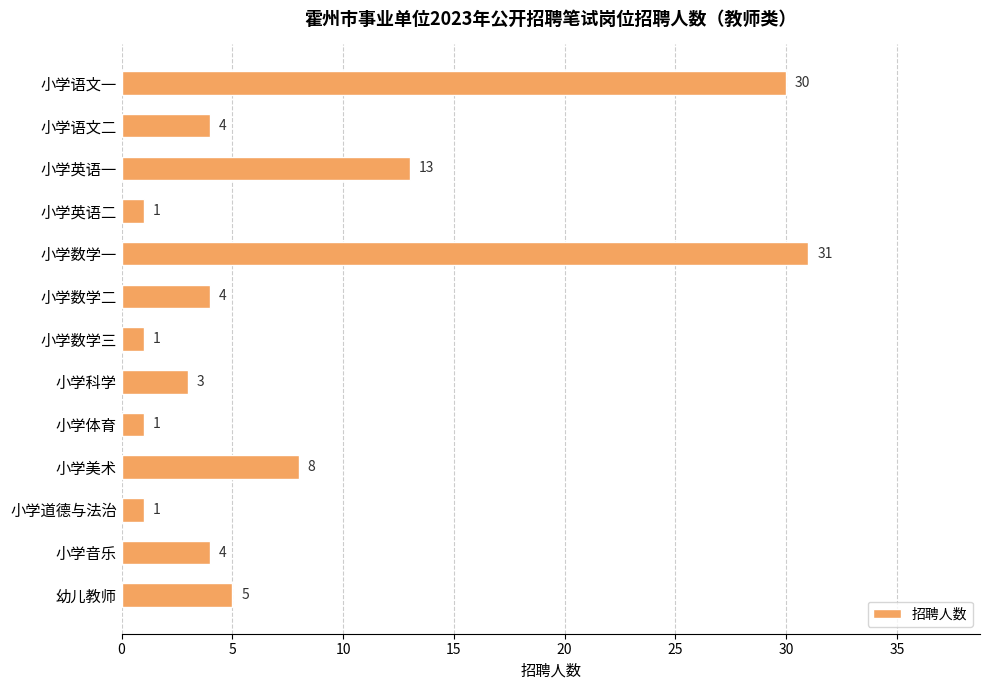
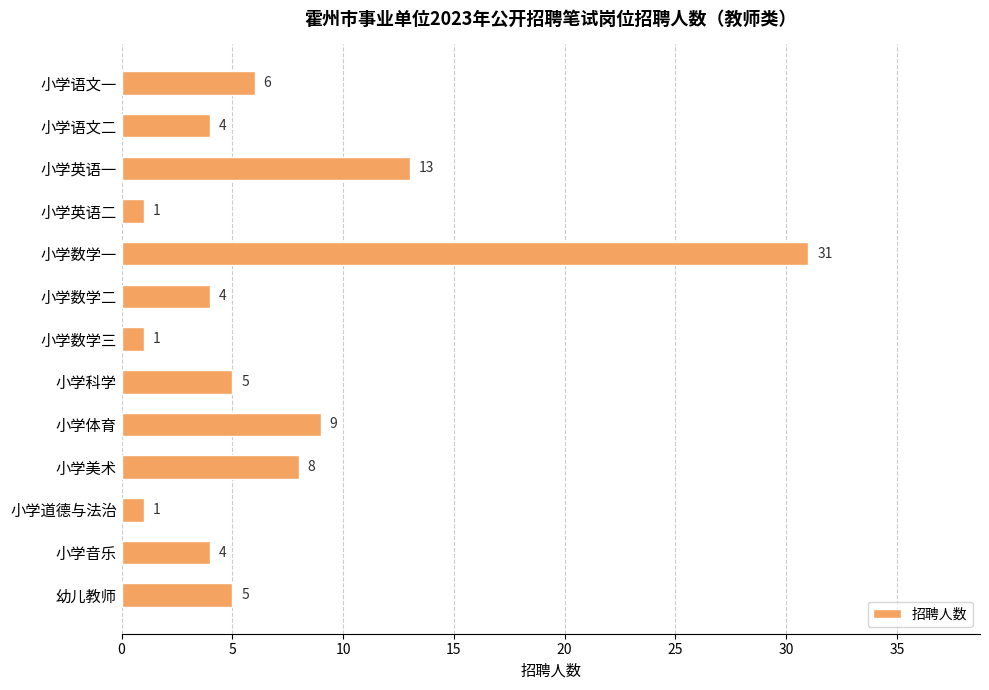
小学语文一: 30 -> 6
小学科学: 3 -> 5
小学体育: 1 -> 9
